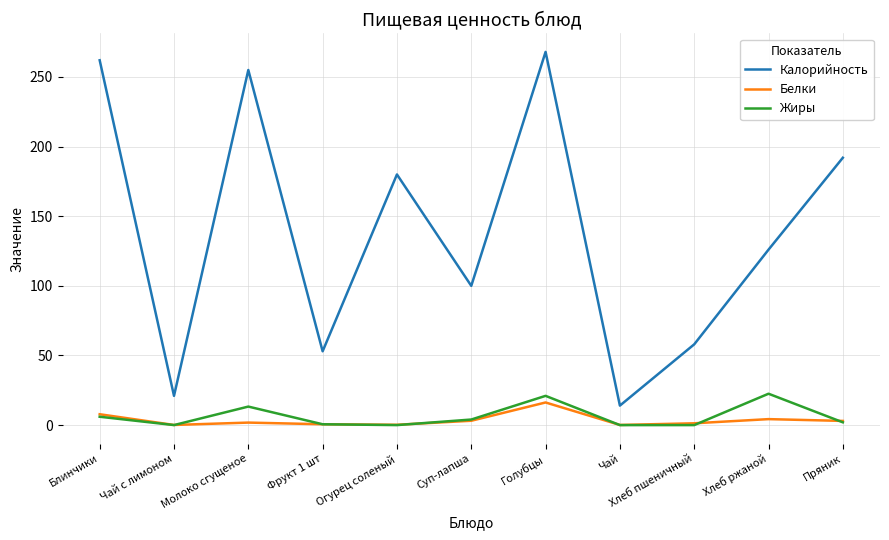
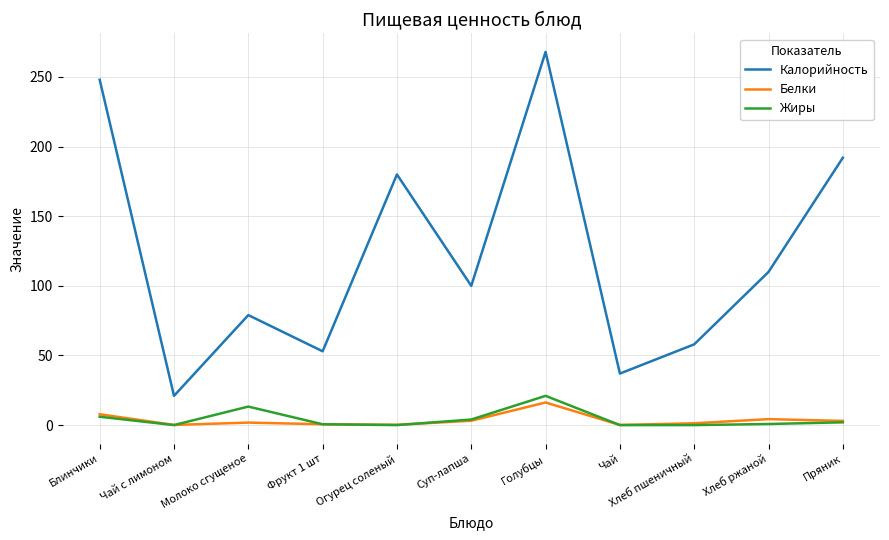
Калорийность, Блинчики: 262 -> 248
Калорийность, Молоко сгущеное: 255 -> 79
Калорийность, Чай: 14 -> 37
Калорийность, Хлеб ржаной: 126 -> 110
Жиры, Хлеб ржаной: 23 -> 1
